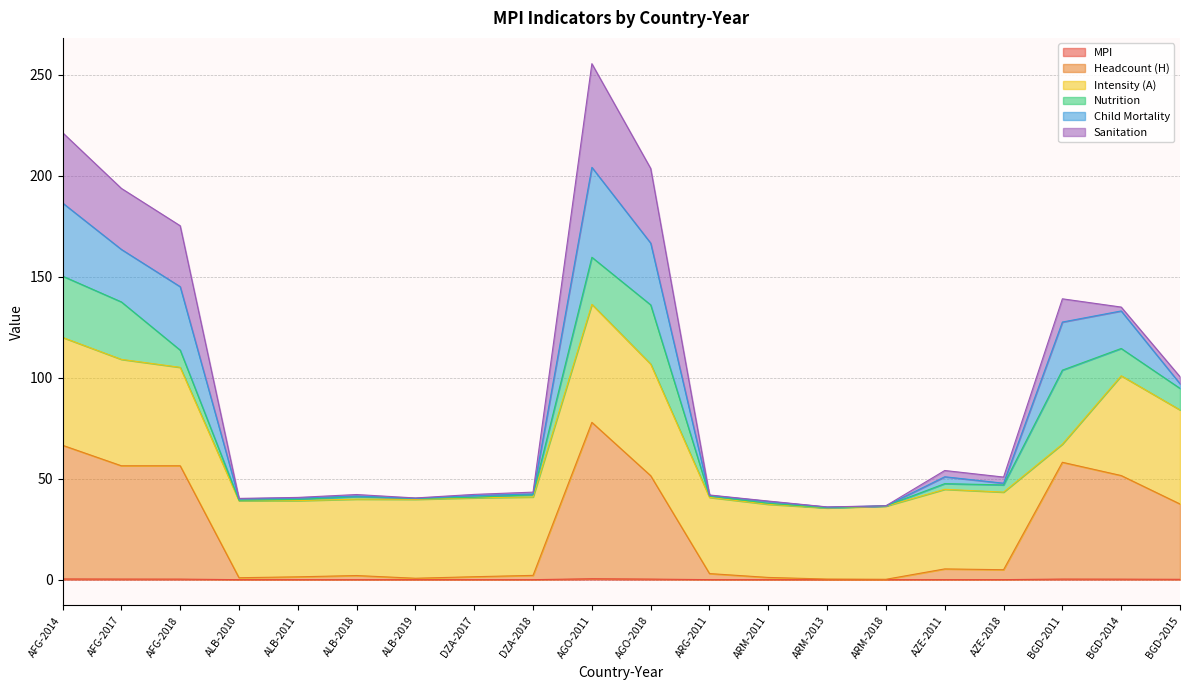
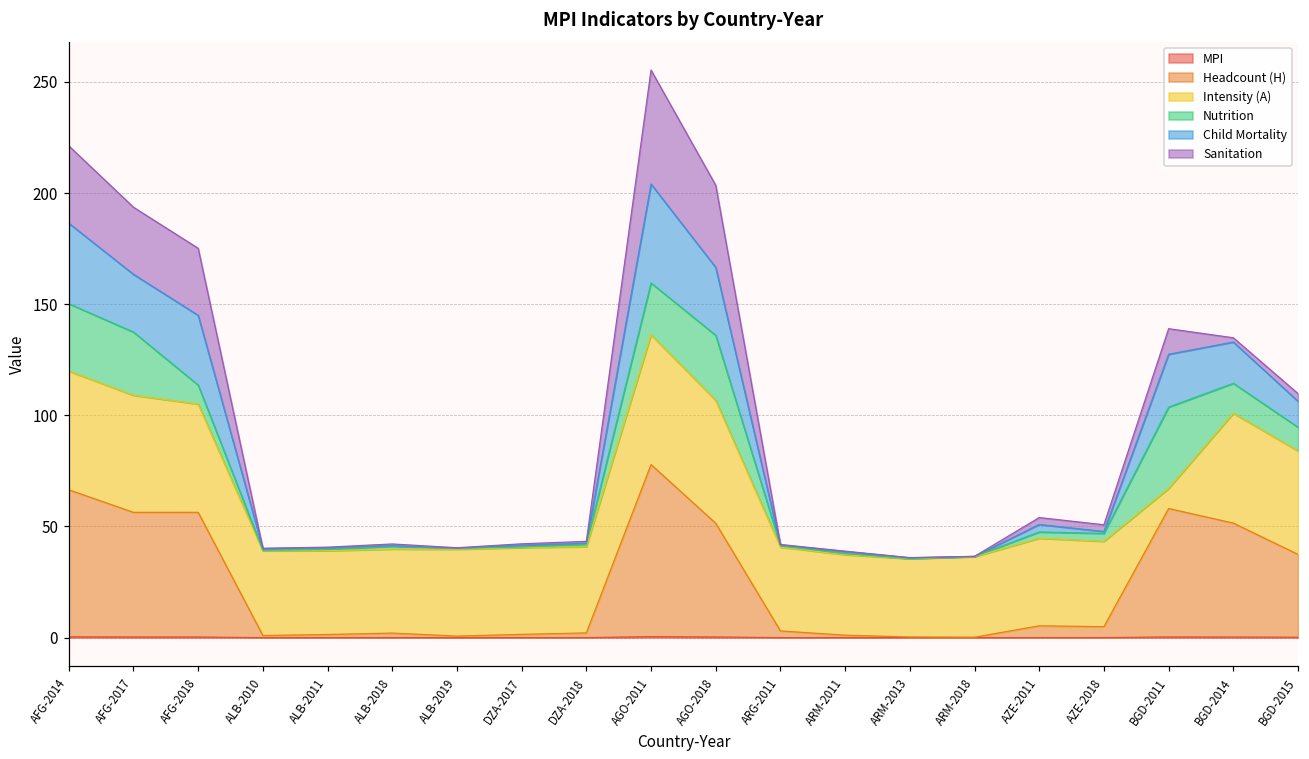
Child Mortality, BGD-2015: 2 -> 12
